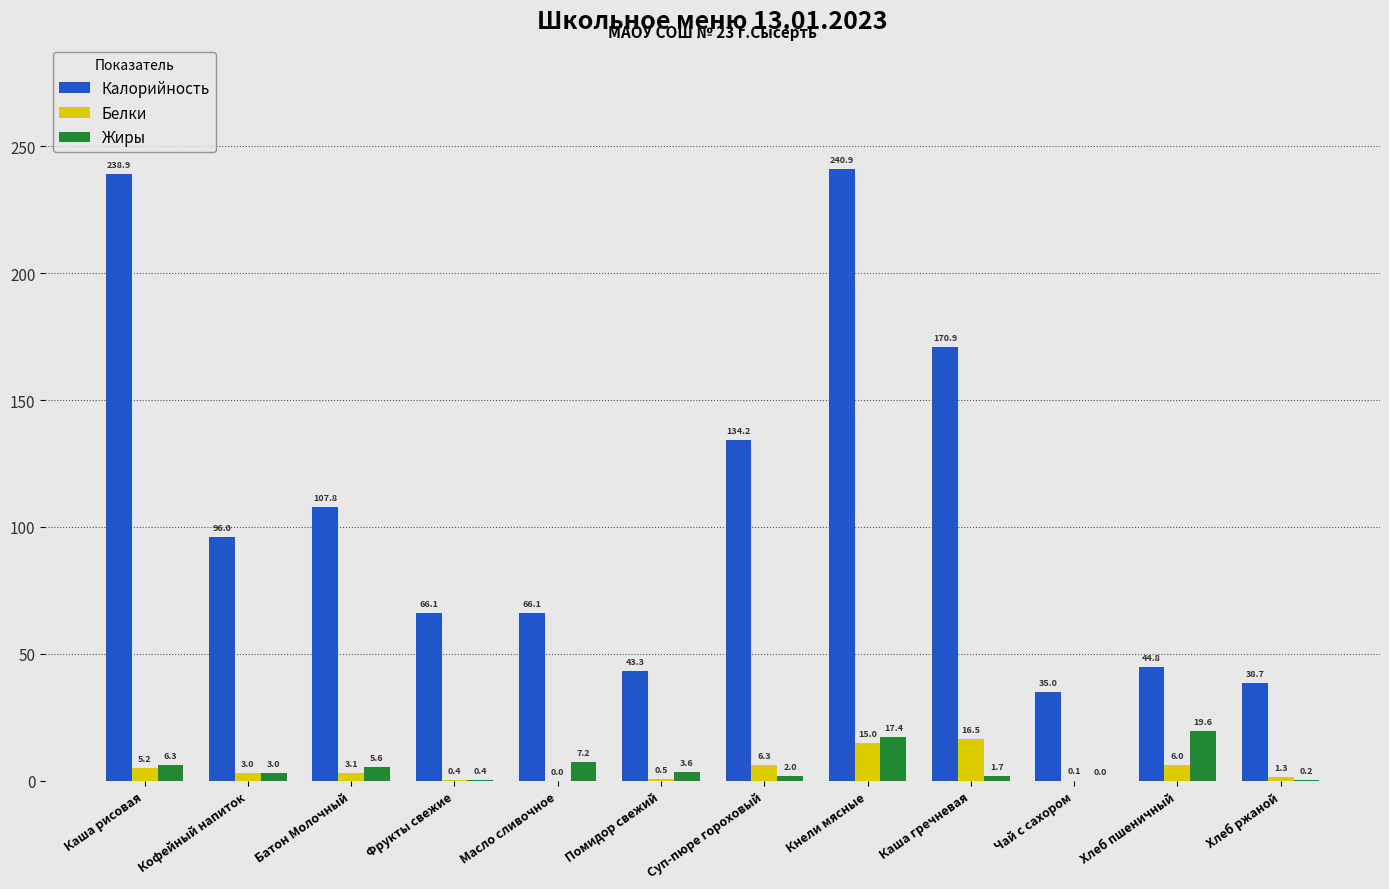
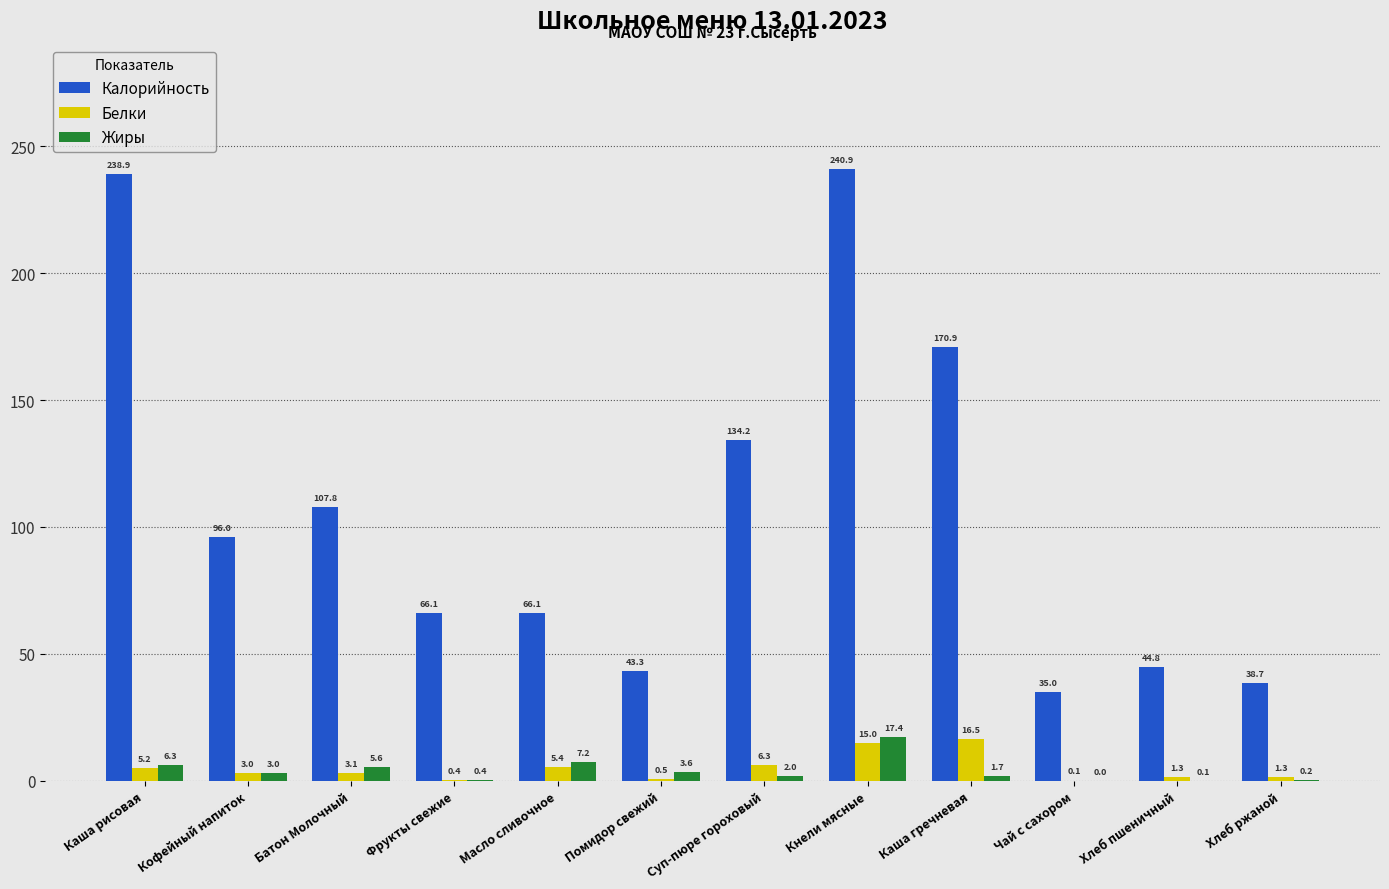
Белки, Масло сливочное: 0.0 -> 5.4
Белки, Хлеб пшеничный: 6.0 -> 1.3
Жиры, Хлеб пшеничный: 19.6 -> 0.1
